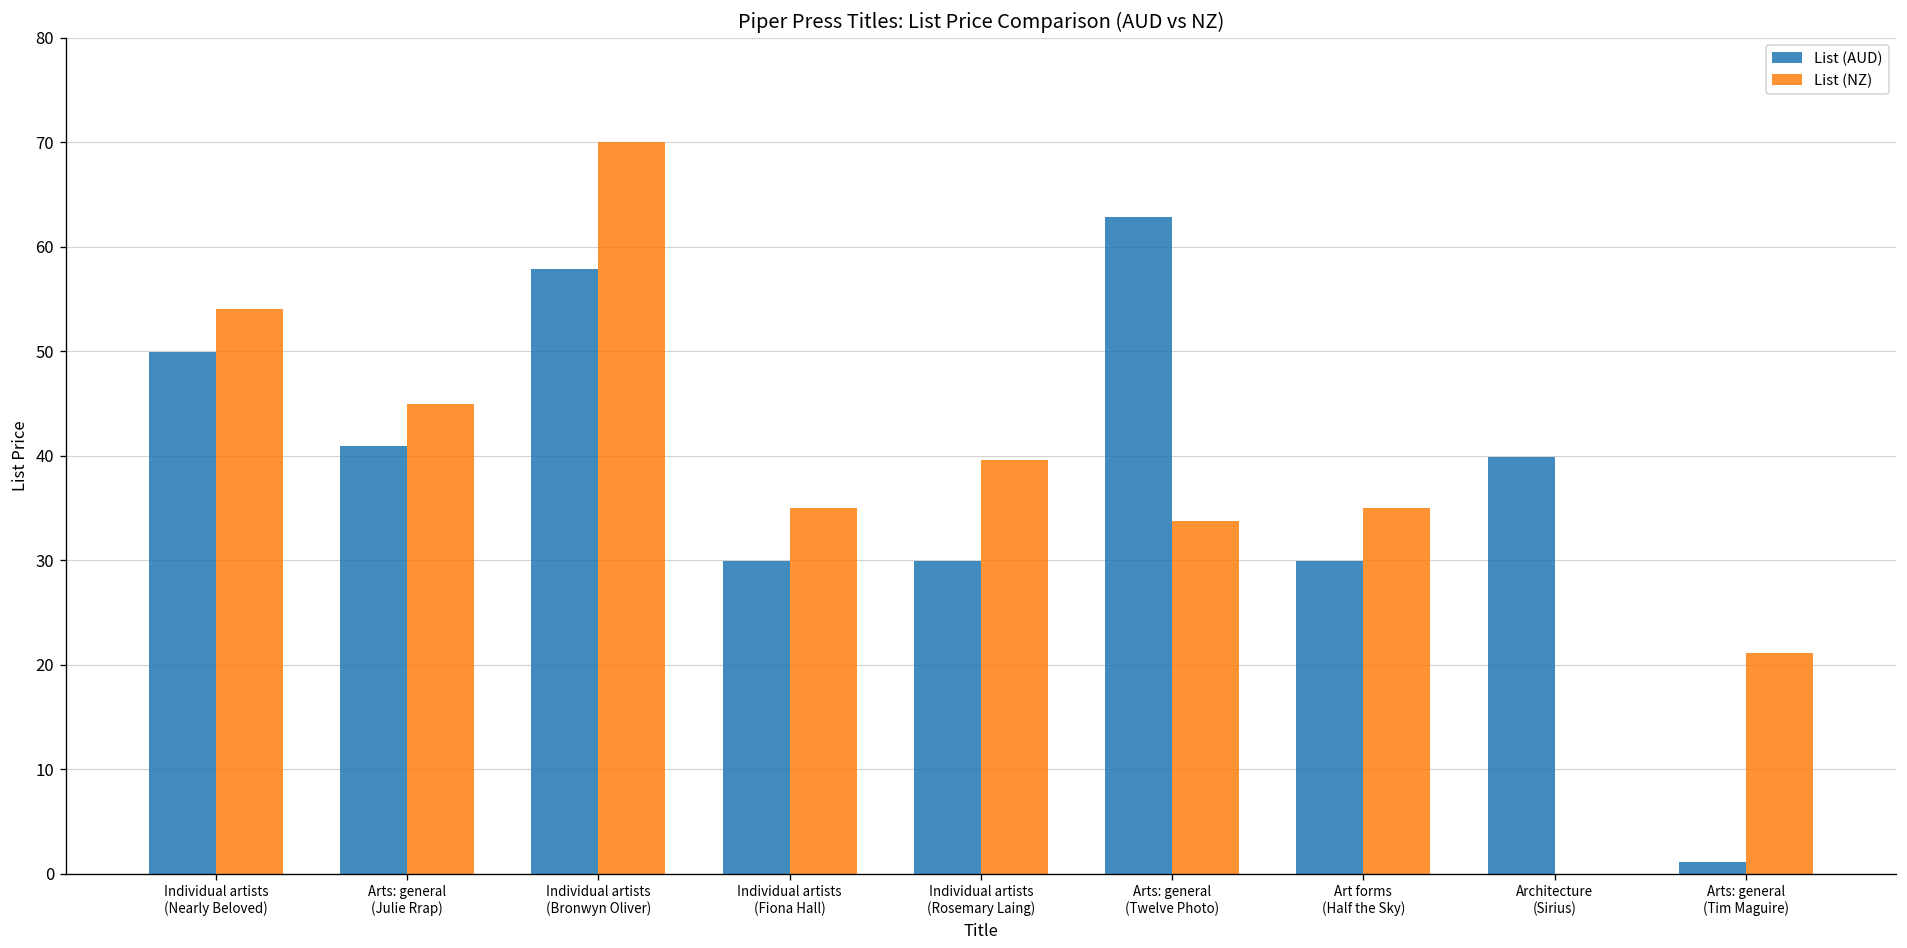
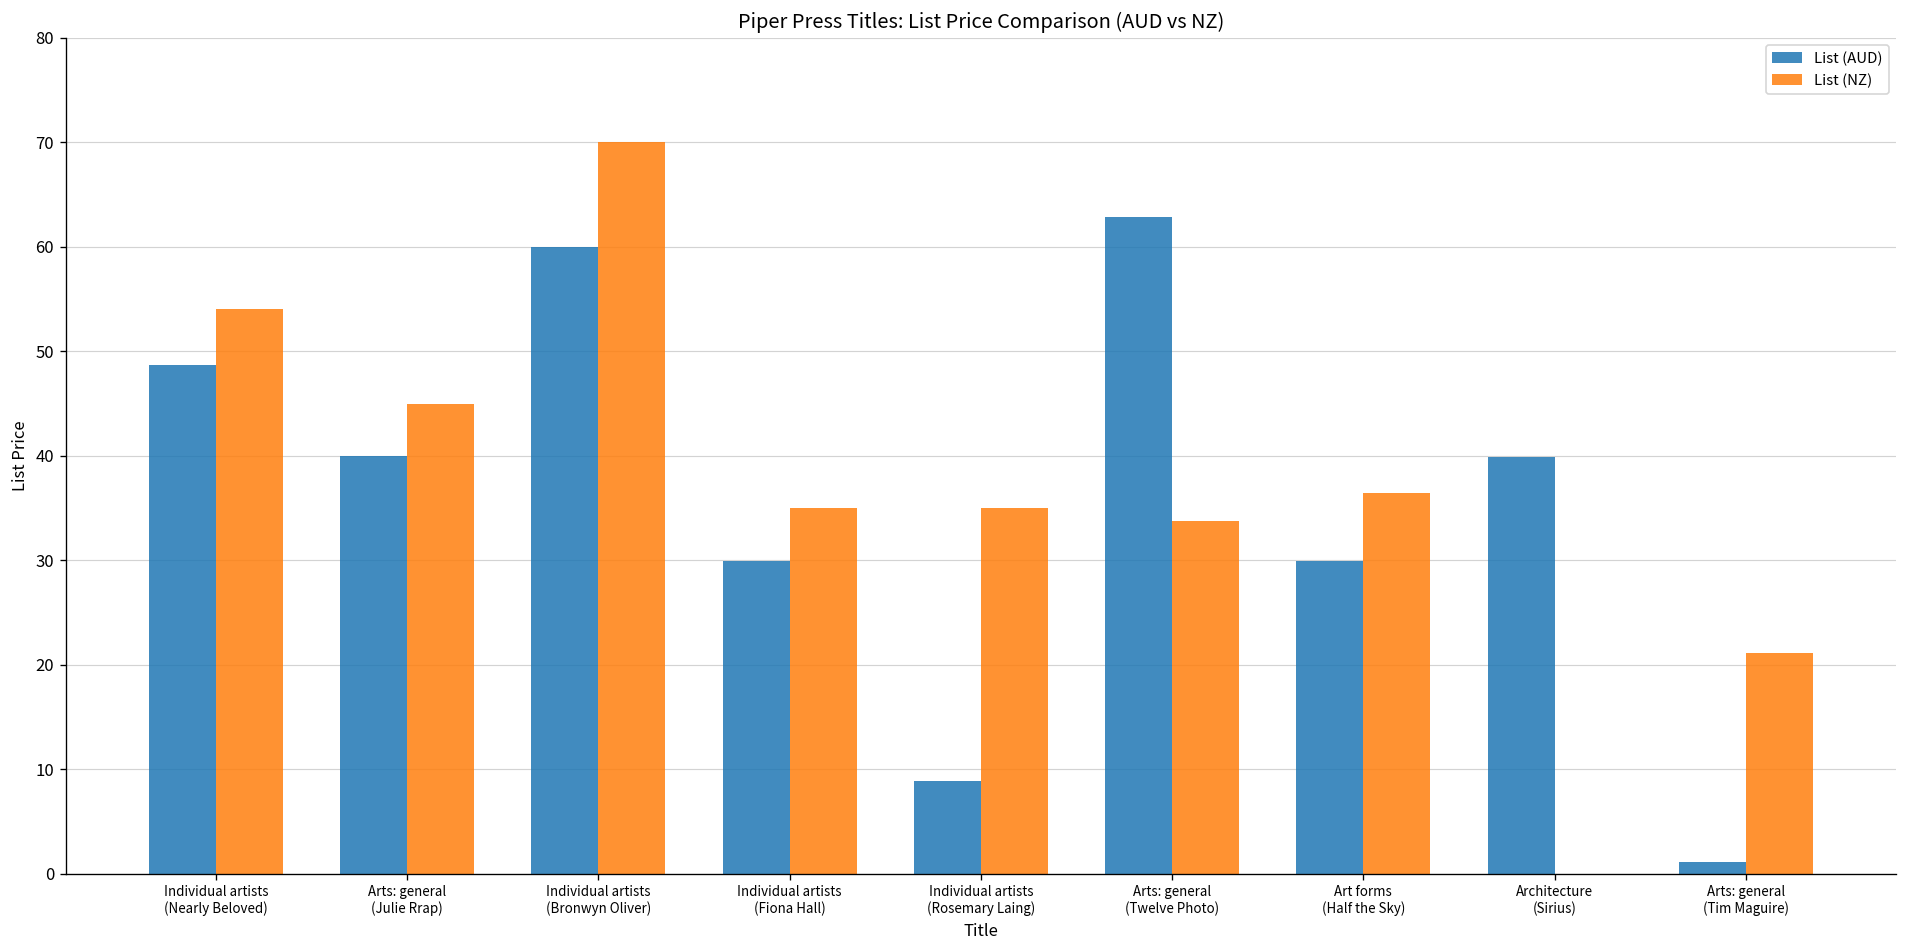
List (AUD), Individual artists (Nearly Beloved): 50 -> 49
List (AUD), Arts: general (Julie Rrap): 41 -> 40
List (AUD), Individual artists (Bronwyn Oliver): 58 -> 60
List (AUD), Individual artists (Rosemary Laing): 30 -> 9
List (NZ), Individual artists (Rosemary Laing): 40 -> 35
List (NZ), Art forms (Half the Sky): 35 -> 36
